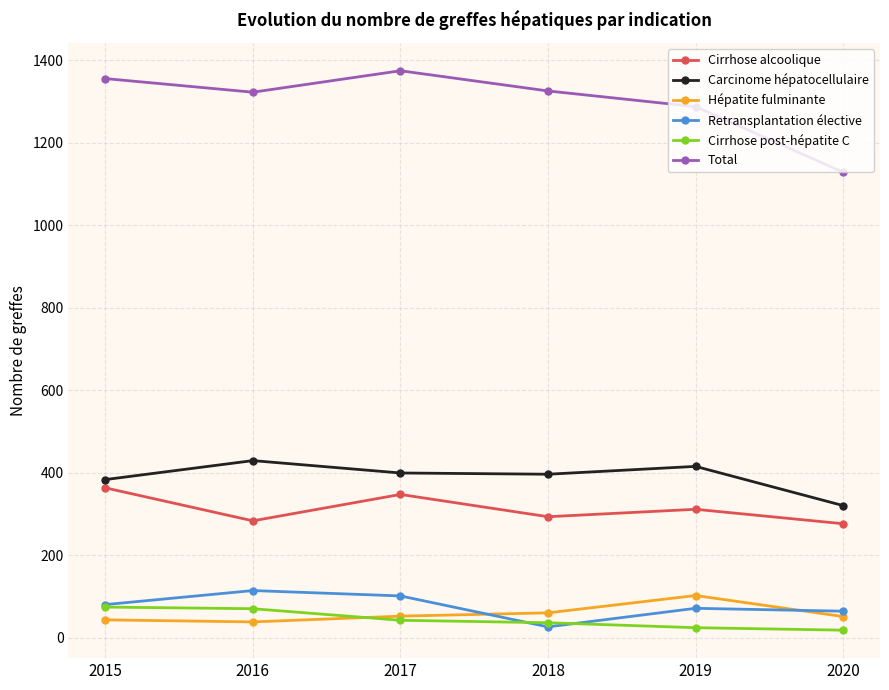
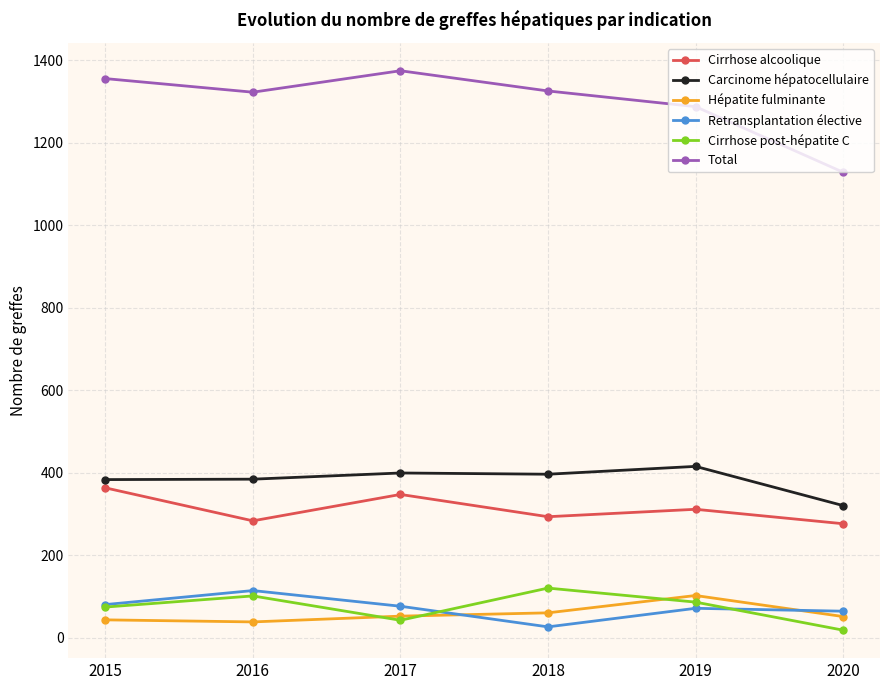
Carcinome hépatocellulaire, 2016: 430 -> 380
Cirrhose post-hépatite C, 2016: 70 -> 100
Retransplantation élective, 2017: 100 -> 80
Cirrhose post-hépatite C, 2018: 40 -> 120
Cirrhose post-hépatite C, 2019: 20 -> 90
